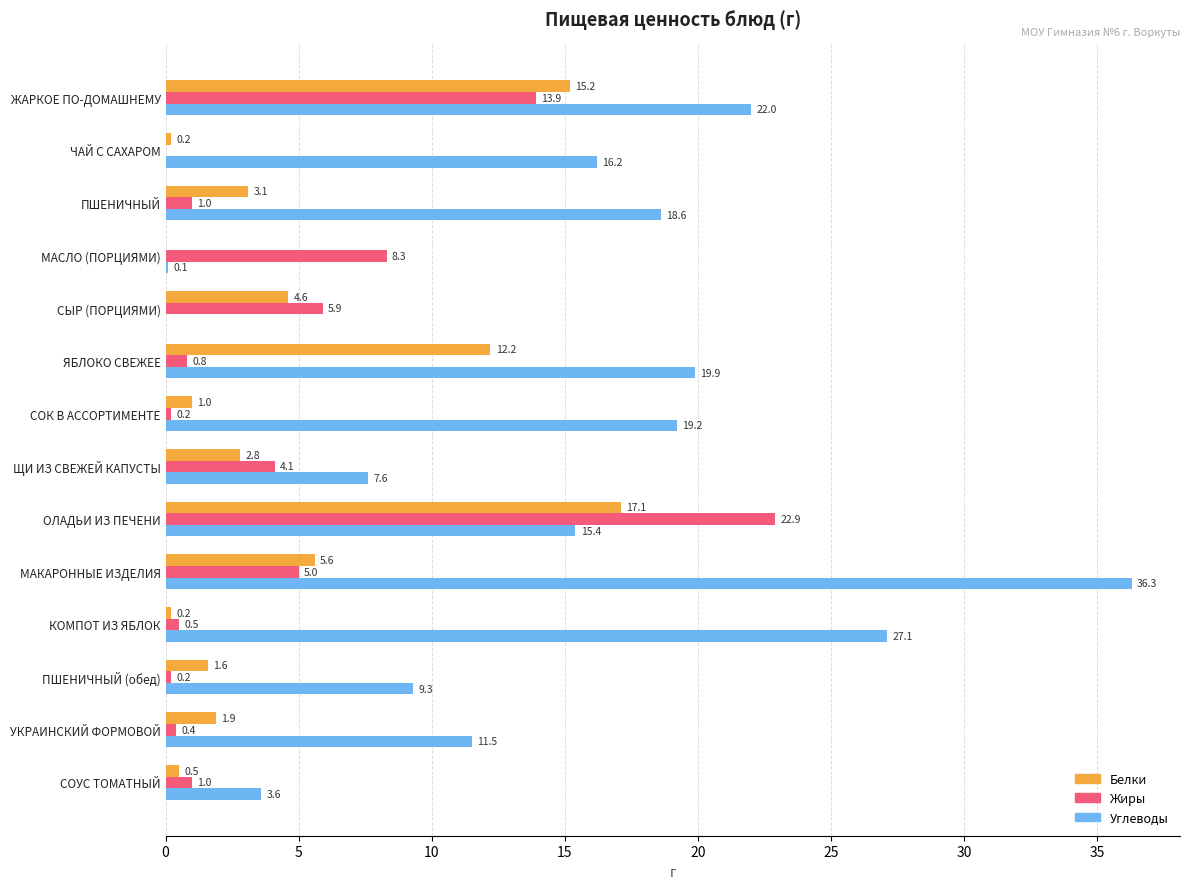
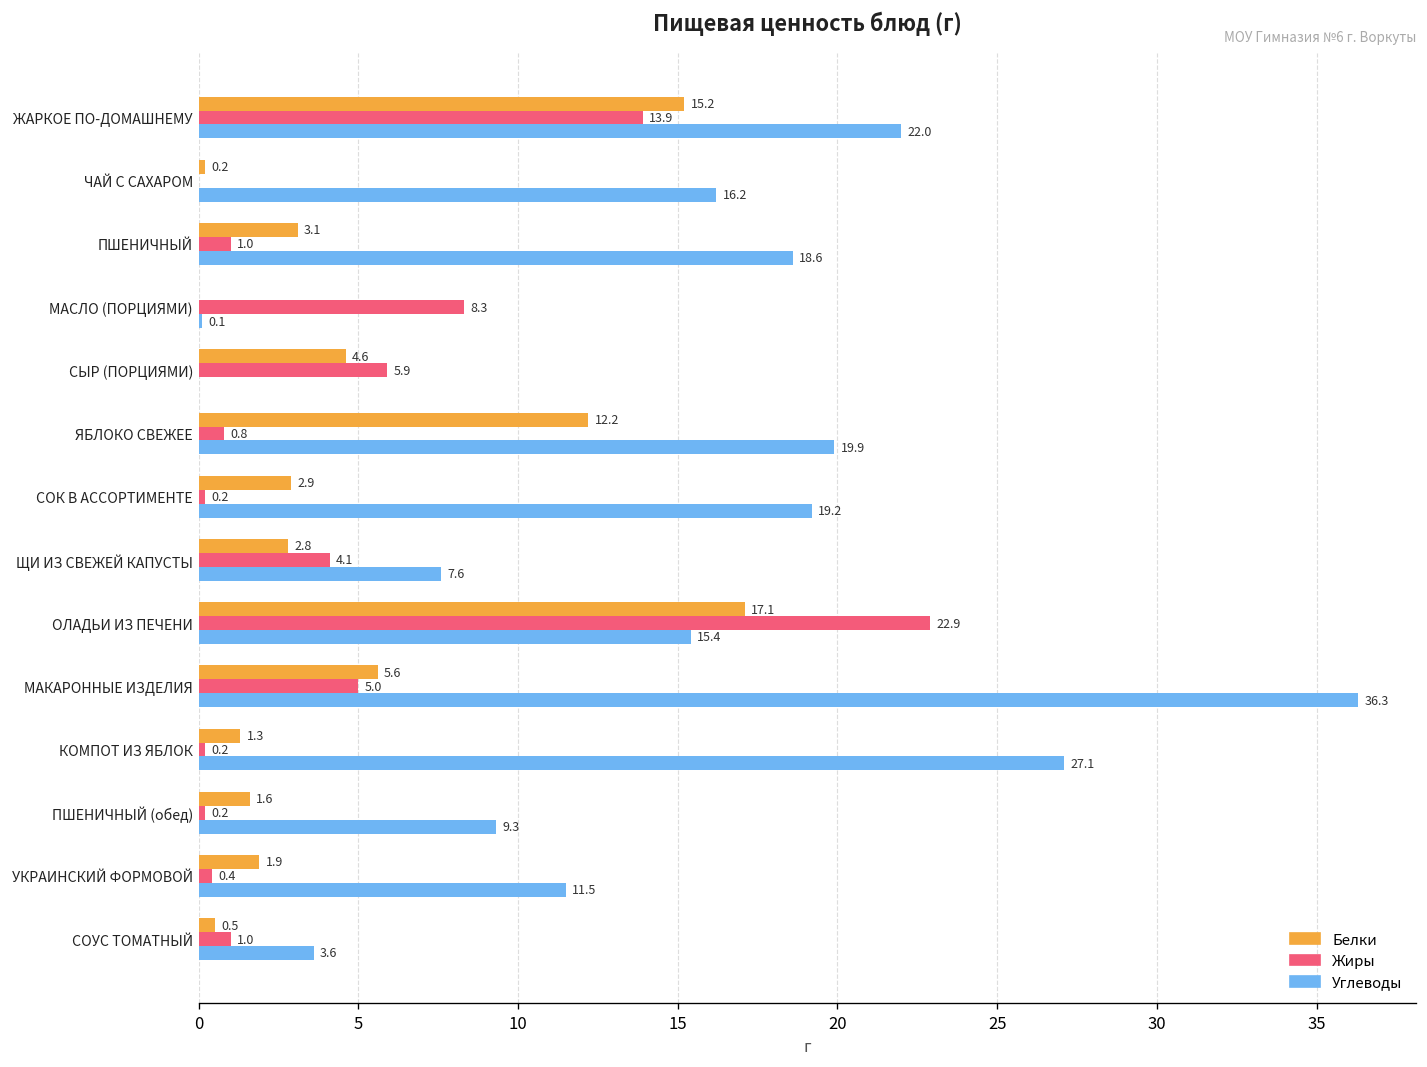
Белки, СОК В АССОРТИМЕНТЕ: 1.0 -> 2.9
Белки, КОМПОТ ИЗ ЯБЛОК: 0.2 -> 1.3
Жиры, КОМПОТ ИЗ ЯБЛОК: 0.5 -> 0.2
